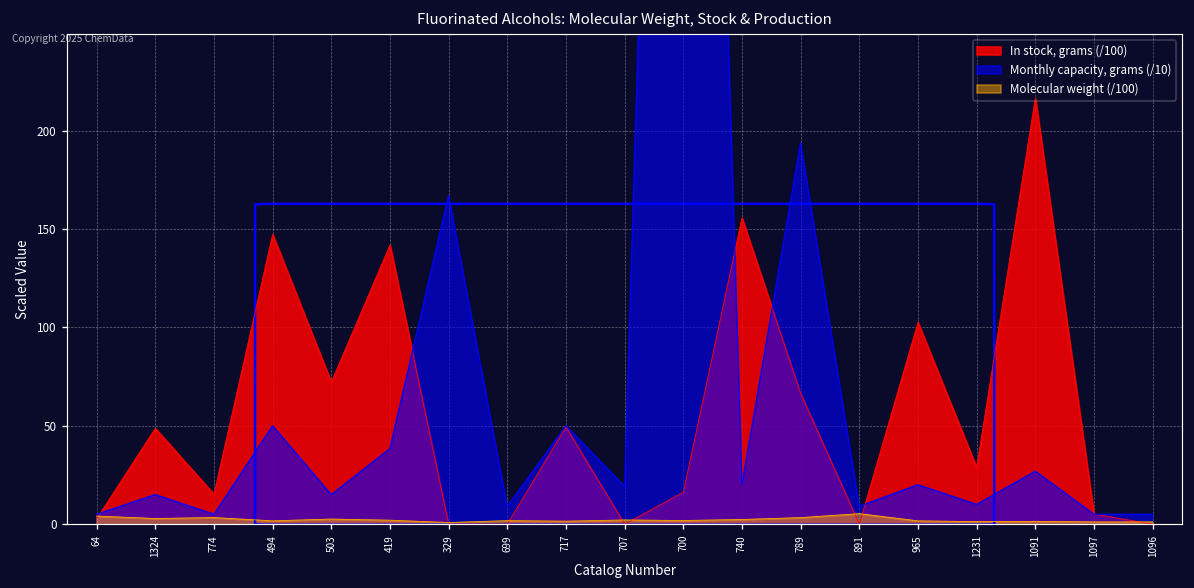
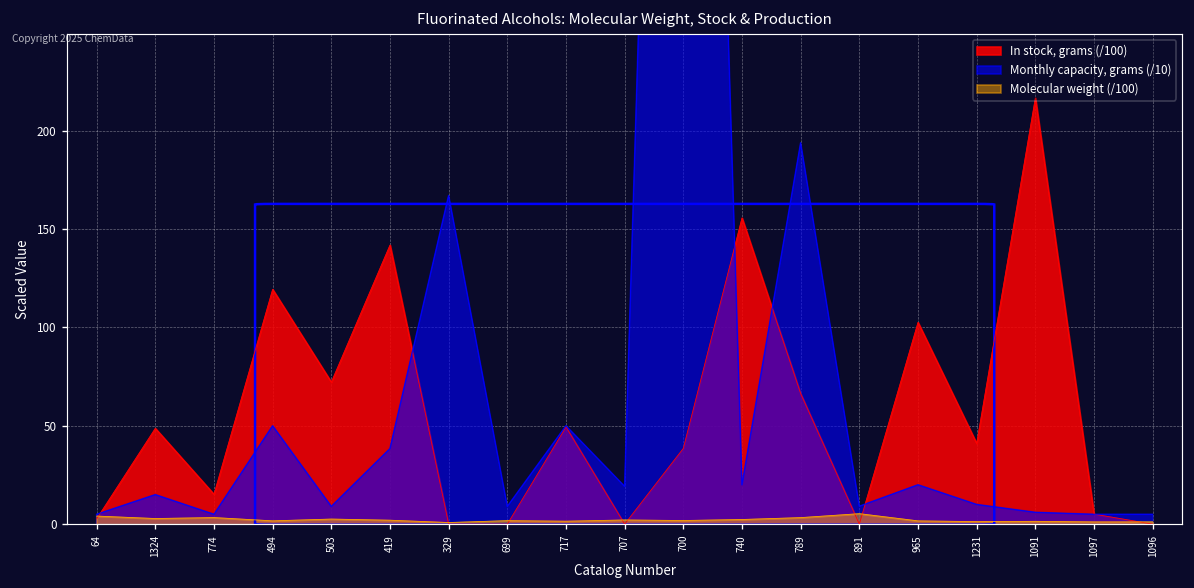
In stock, grams (/100), 494: 147 -> 119
Monthly capacity, grams (/10), 503: 15 -> 9
In stock, grams (/100), 700: 16 -> 39
In stock, grams (/100), 1231: 29 -> 41
Monthly capacity, grams (/10), 1091: 27 -> 6
